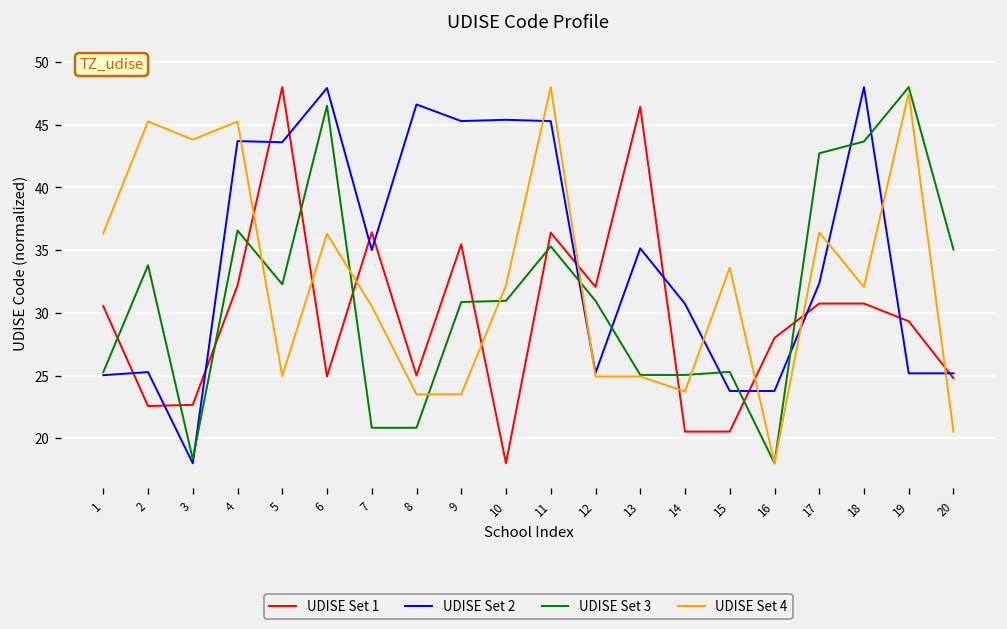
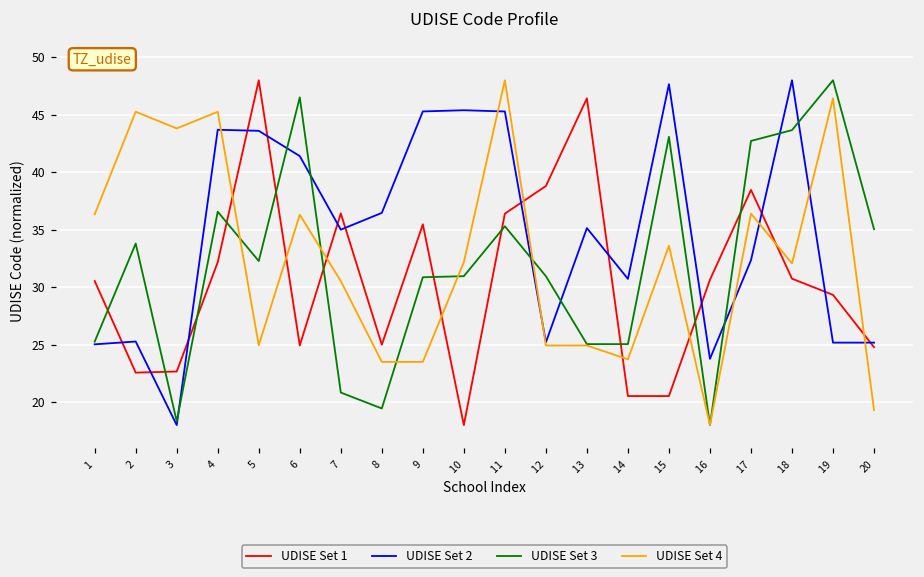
UDISE Set 2, 6: 47.9 -> 41.4
UDISE Set 2, 8: 46.6 -> 36.5
UDISE Set 3, 8: 20.8 -> 19.4
UDISE Set 1, 12: 32.1 -> 38.8
UDISE Set 2, 15: 23.8 -> 47.7
UDISE Set 3, 15: 25.3 -> 43.1
UDISE Set 1, 16: 28.0 -> 30.6
UDISE Set 1, 17: 30.7 -> 38.5
UDISE Set 4, 19: 47.5 -> 46.4
UDISE Set 4, 20: 20.5 -> 19.3
